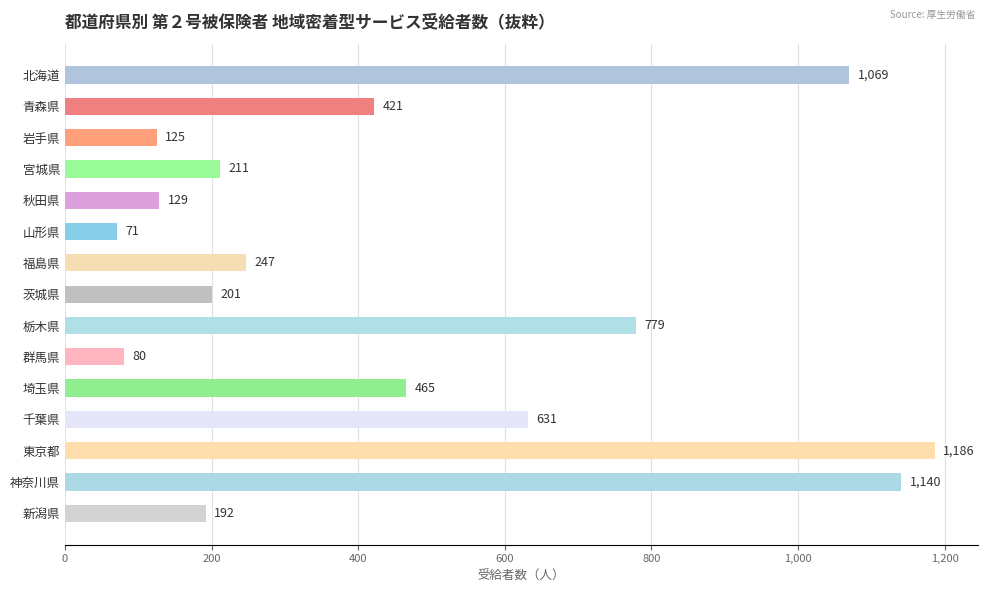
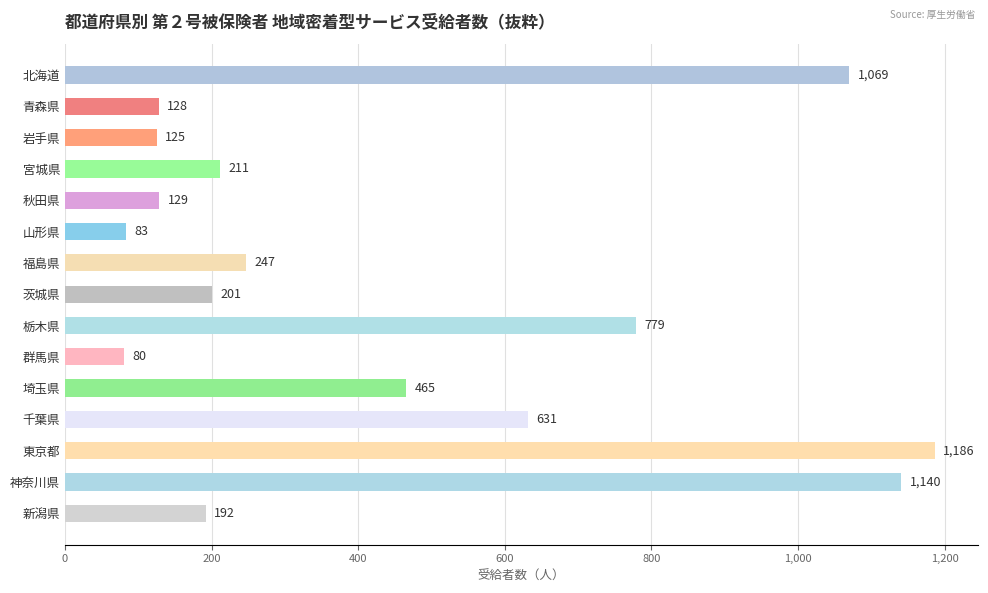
青森県: 421 -> 128
山形県: 71 -> 83
